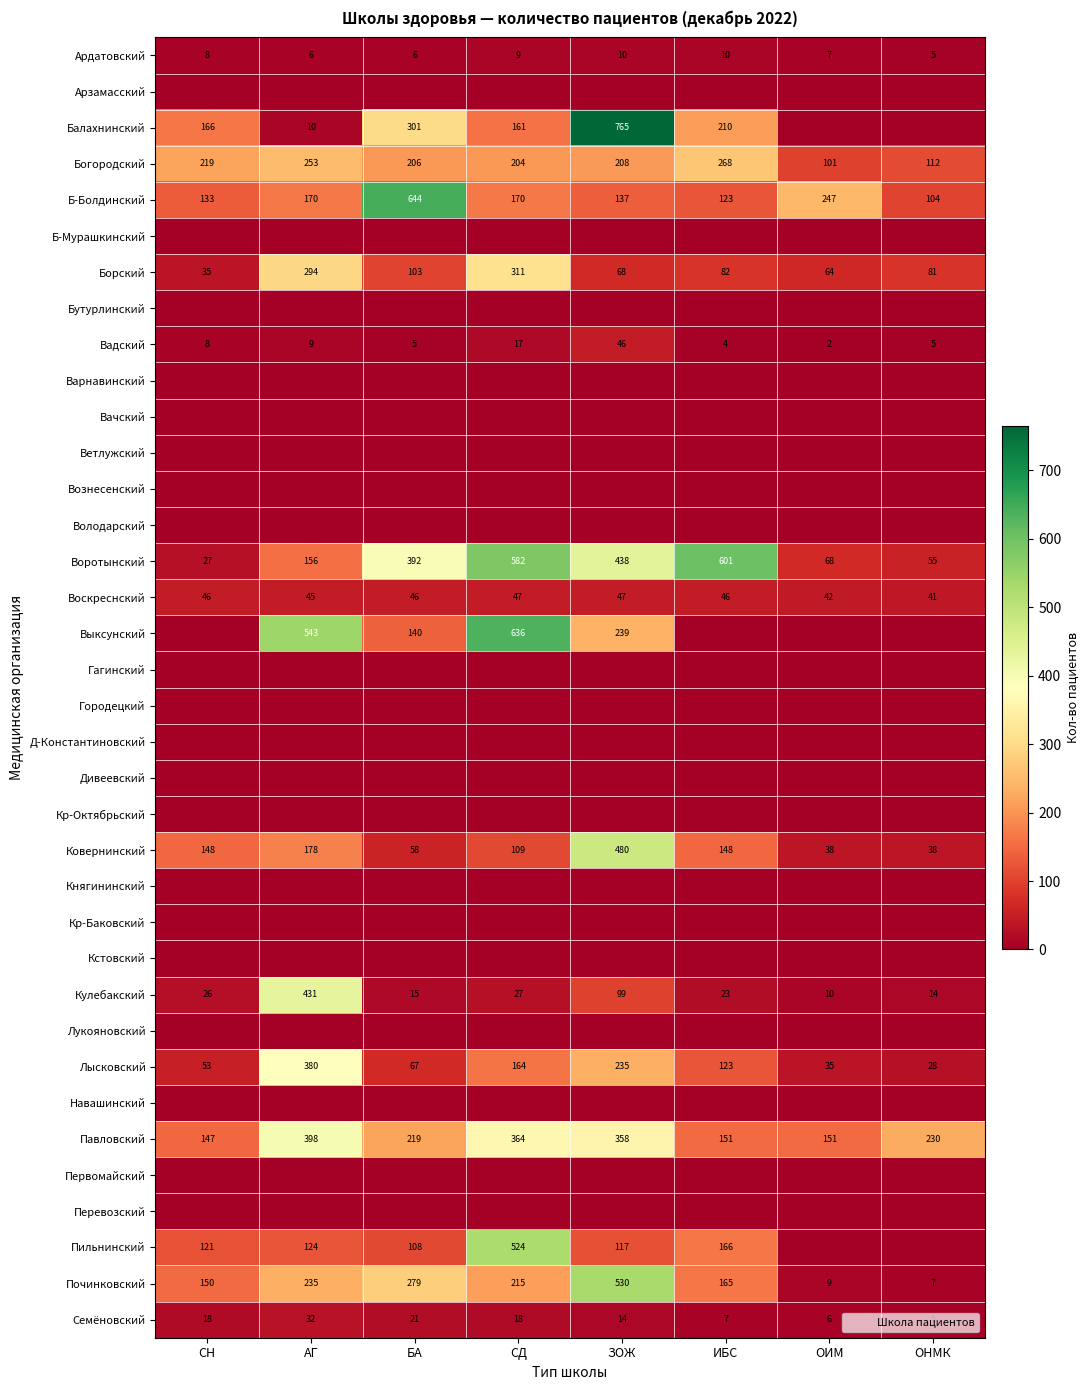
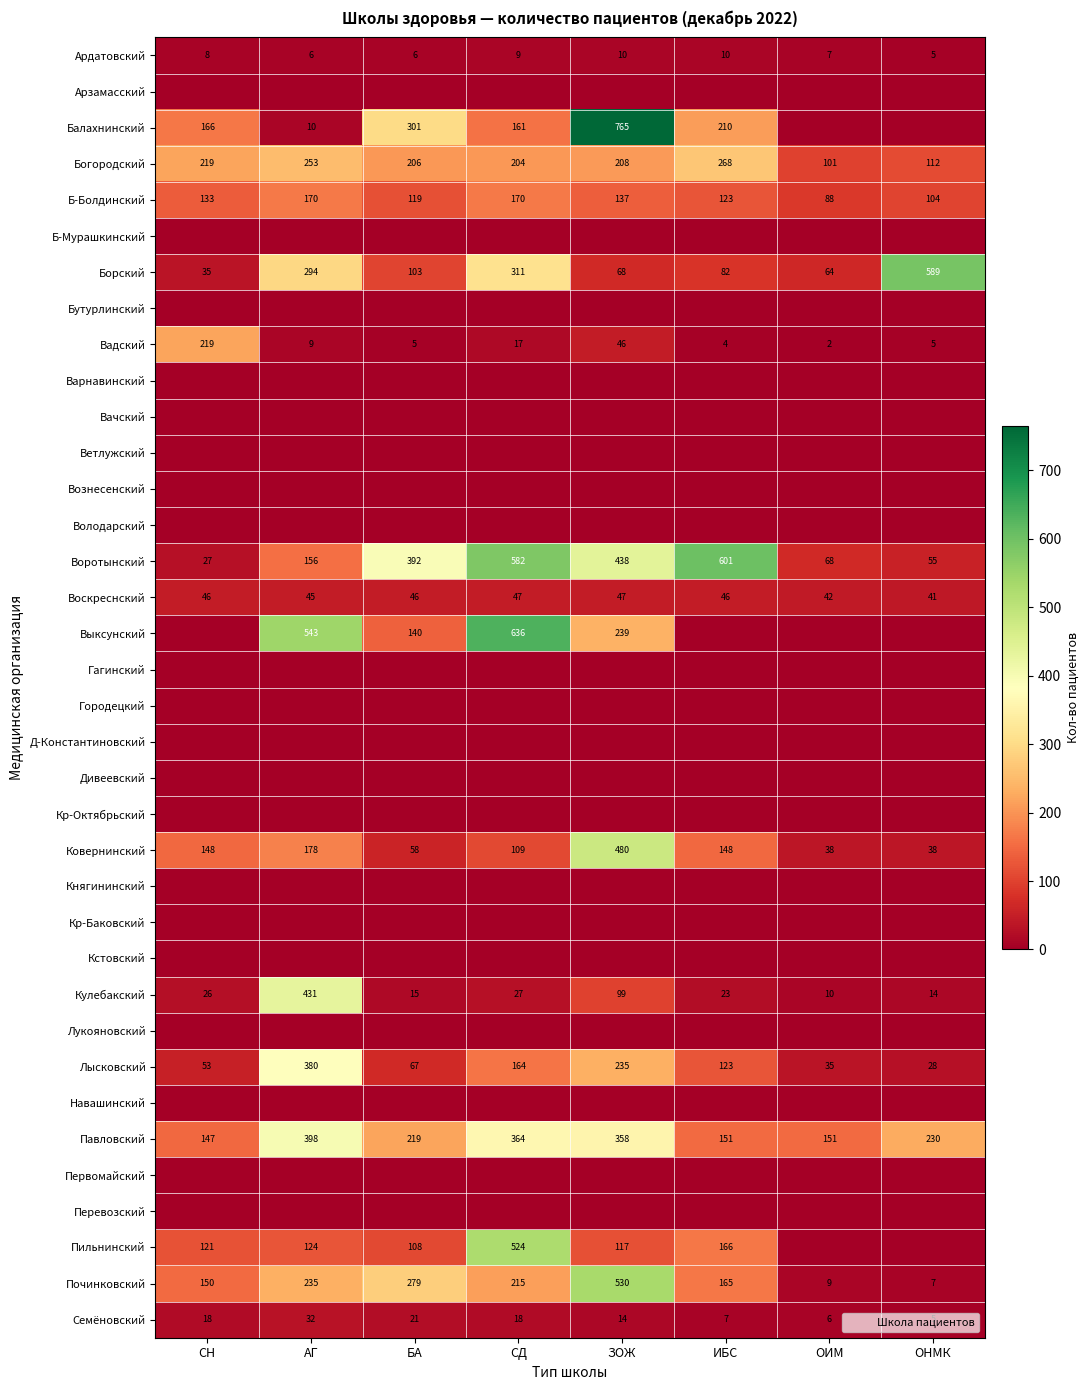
Б-Болдинский, БА: 644 -> 119
Б-Болдинский, ОИМ: 247 -> 88
Борский, ОНМК: 81 -> 589
Вадский, СН: 8 -> 219
